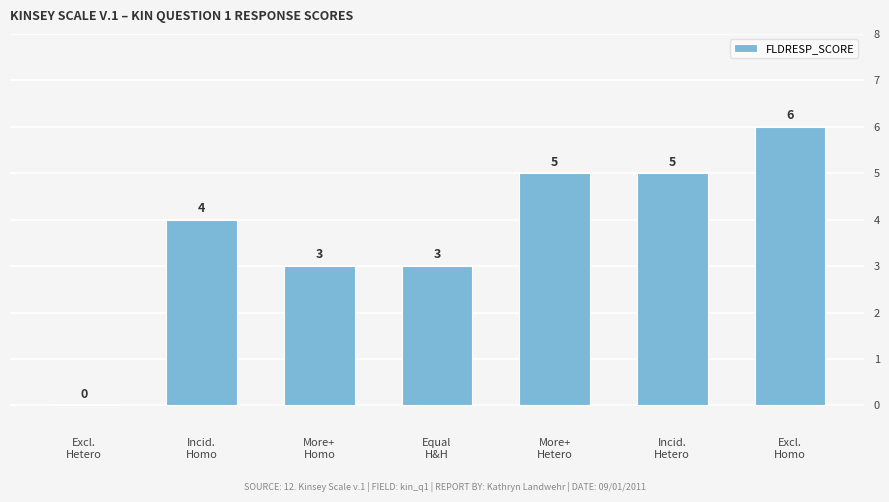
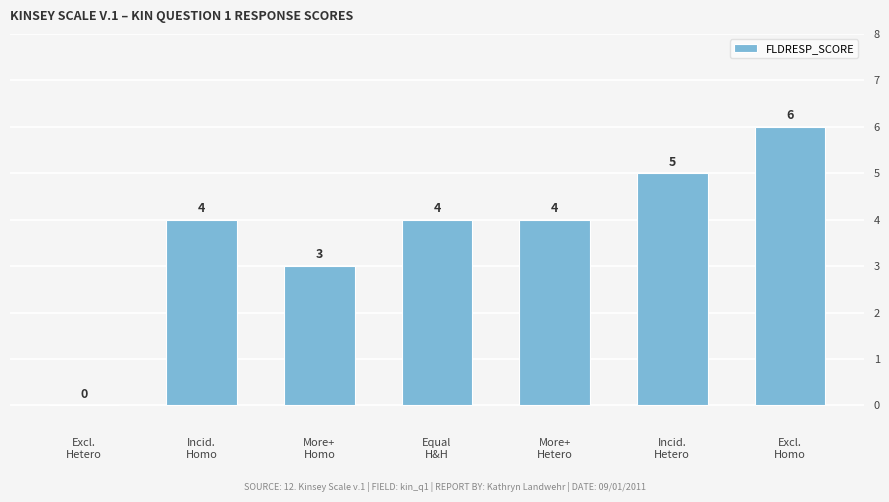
Equal H&H: 3 -> 4
More+ Hetero: 5 -> 4
